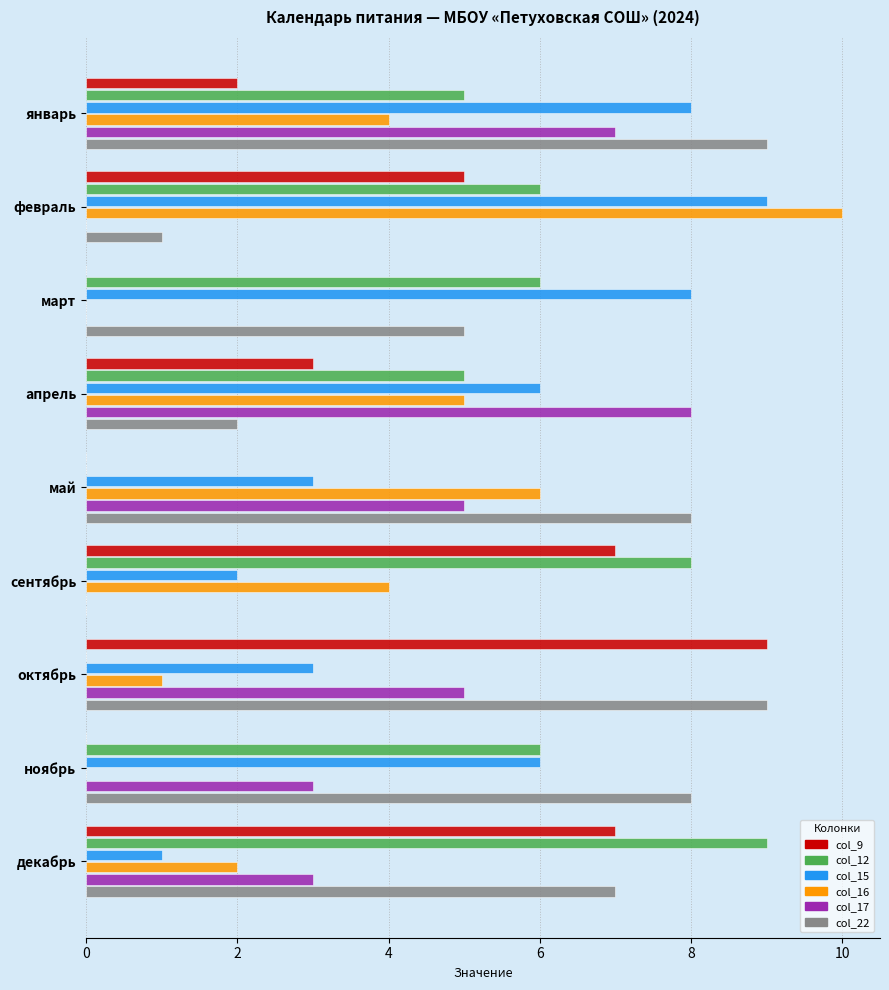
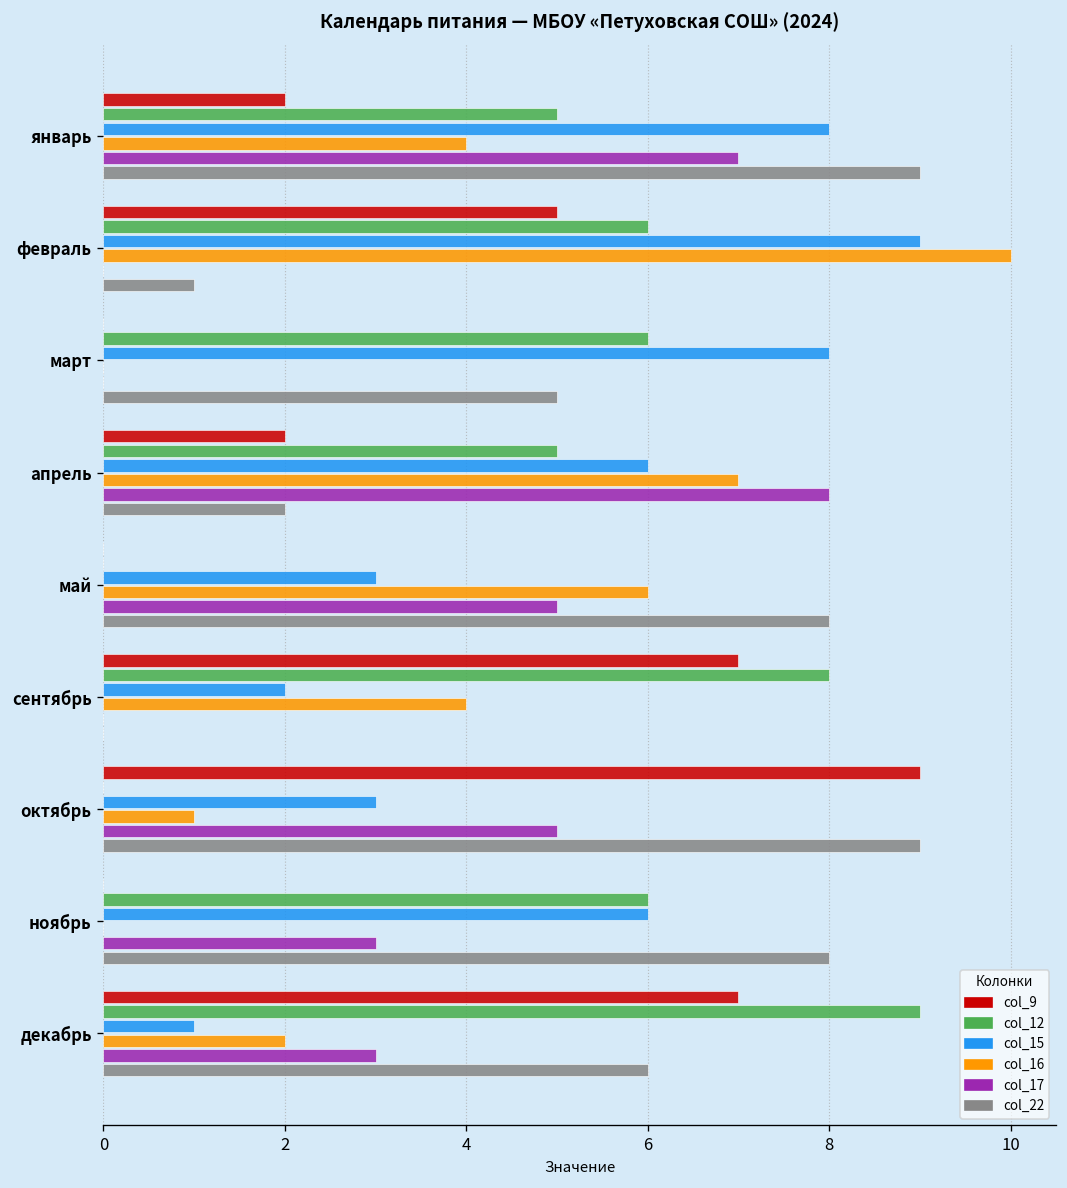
col_9, апрель: 3 -> 2
col_16, апрель: 5 -> 7
col_22, декабрь: 7 -> 6
